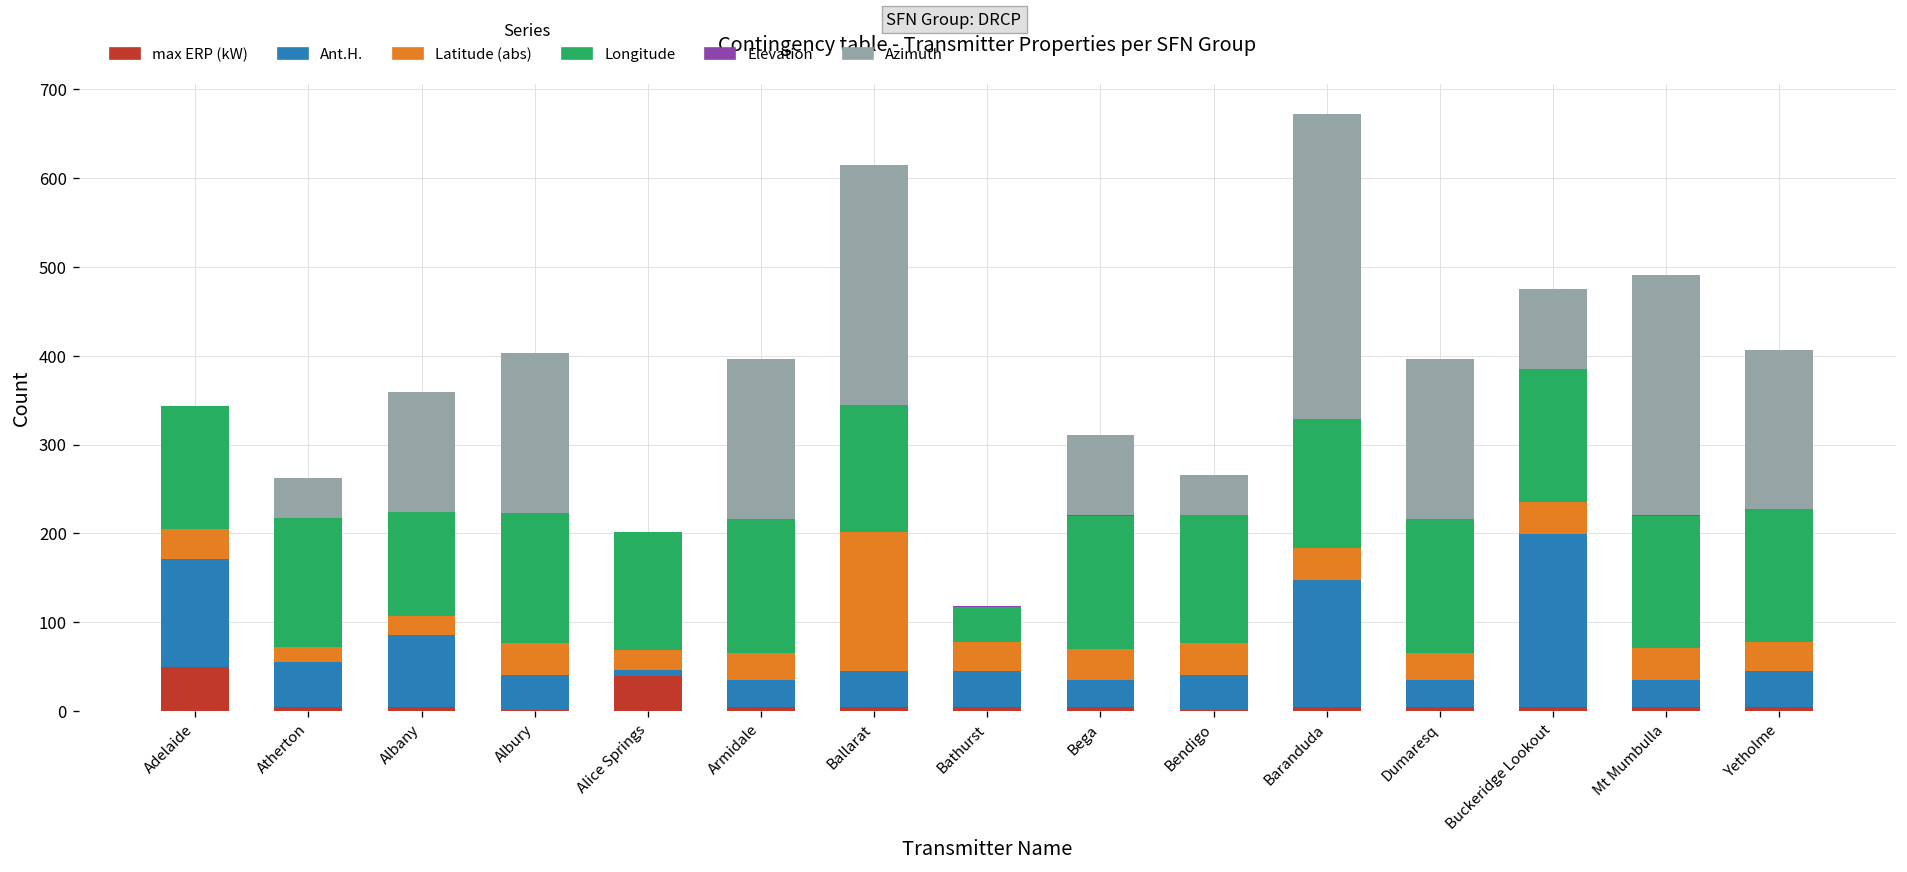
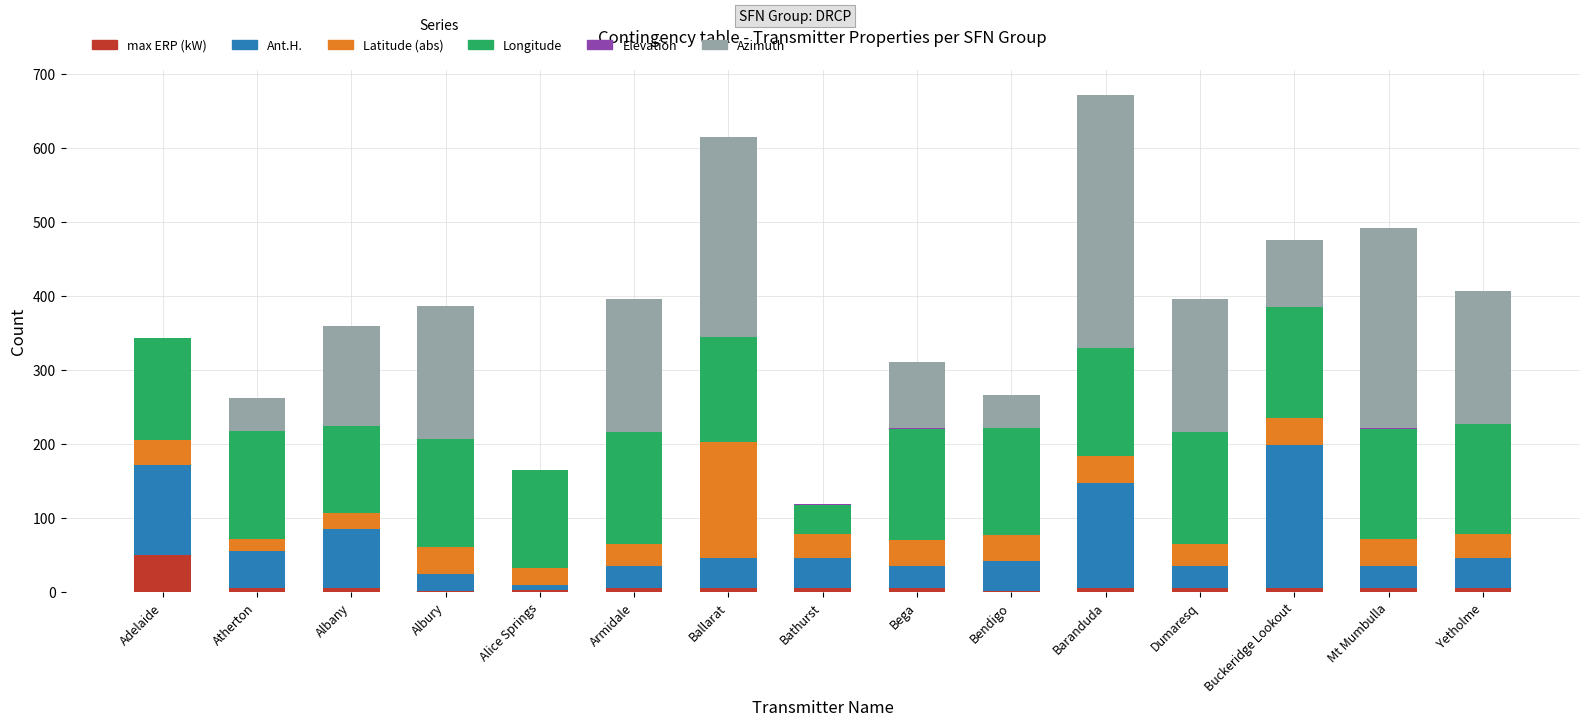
Ant.H., Albury: 40 -> 20
max ERP (kW), Alice Springs: 40 -> 0
